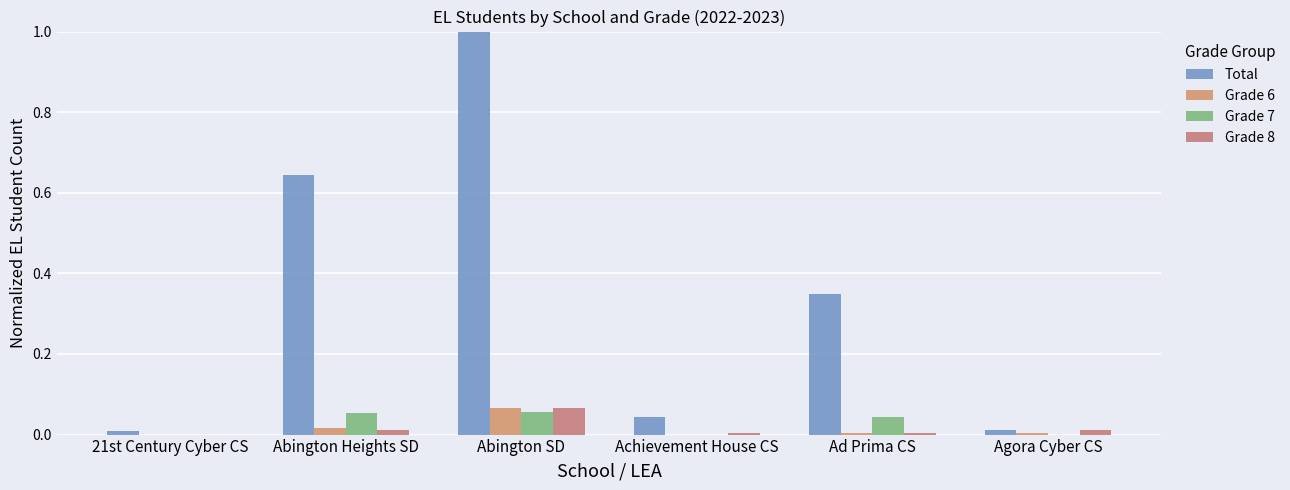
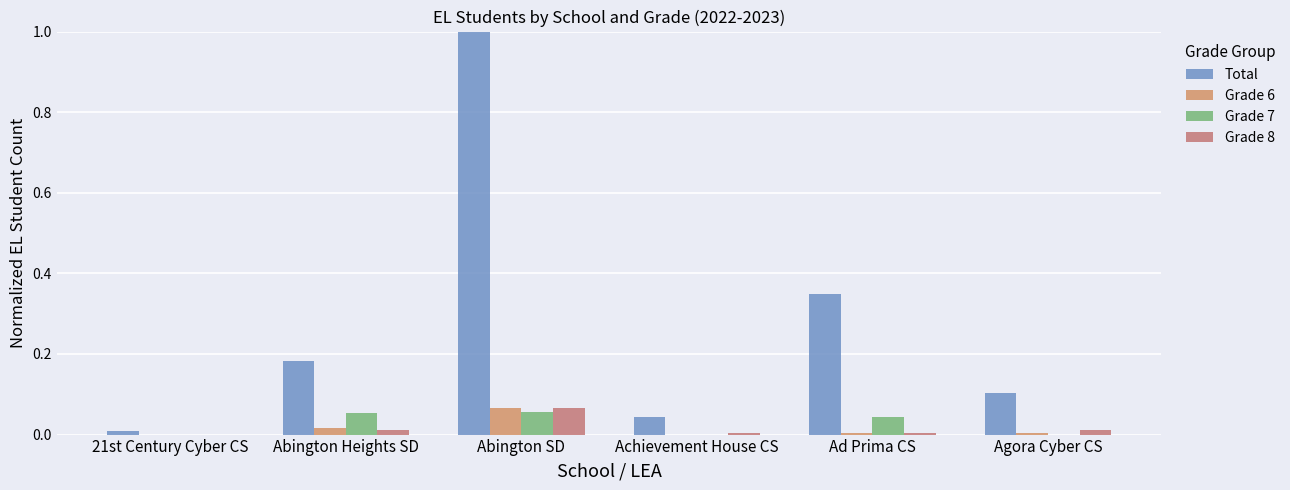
Total, Abington Heights SD: 0.64 -> 0.18
Total, Agora Cyber CS: 0.01 -> 0.10
